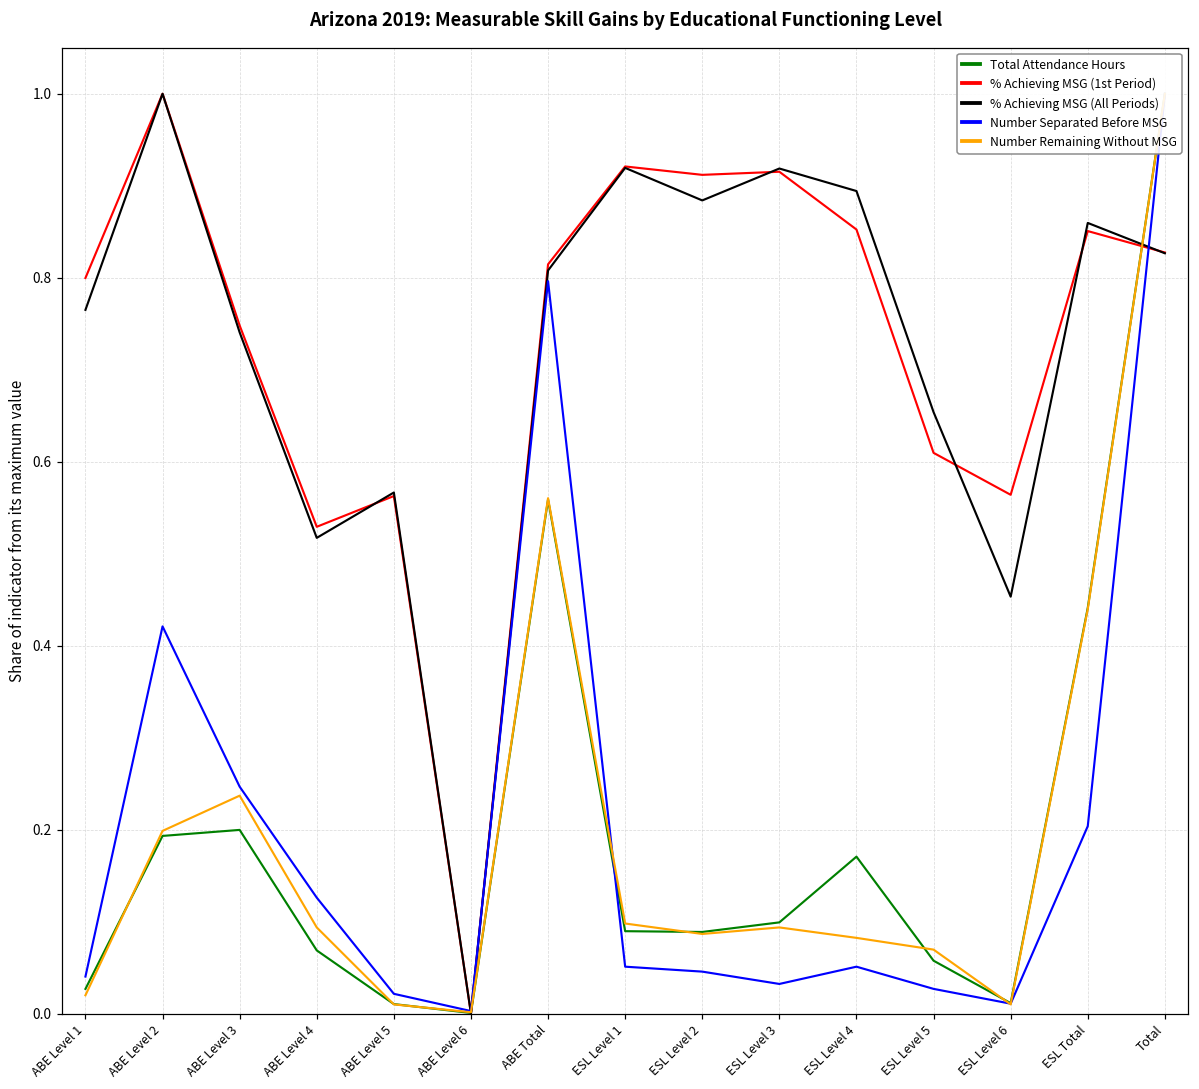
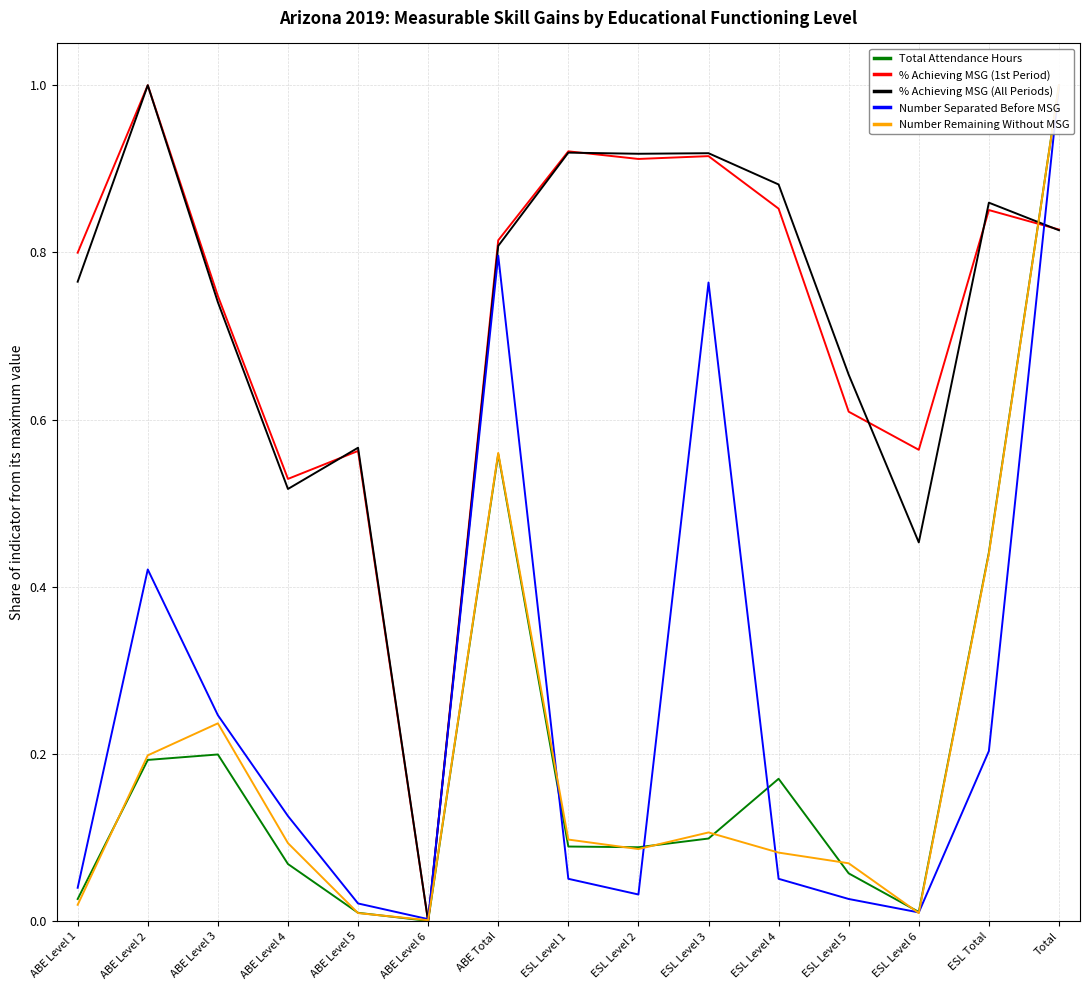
% Achieving MSG (All Periods), ESL Level 2: 0.88 -> 0.92
Number Separated Before MSG, ESL Level 2: 0.05 -> 0.03
Number Separated Before MSG, ESL Level 3: 0.03 -> 0.76
Number Remaining Without MSG, ESL Level 3: 0.09 -> 0.11
% Achieving MSG (All Periods), ESL Level 4: 0.89 -> 0.88
